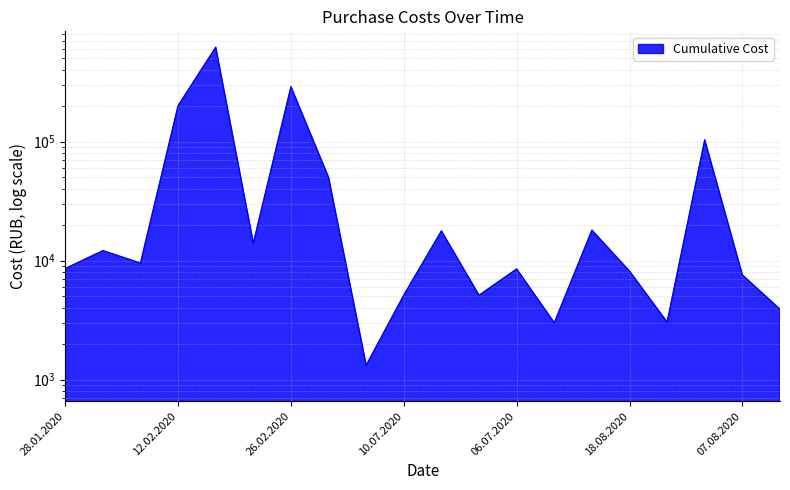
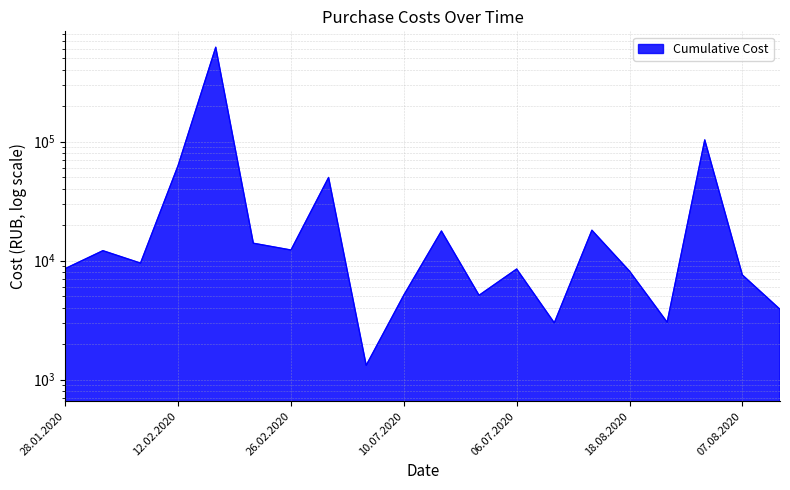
12.02.2020: 200000 -> 60000
26.02.2020: 290000 -> 12000
